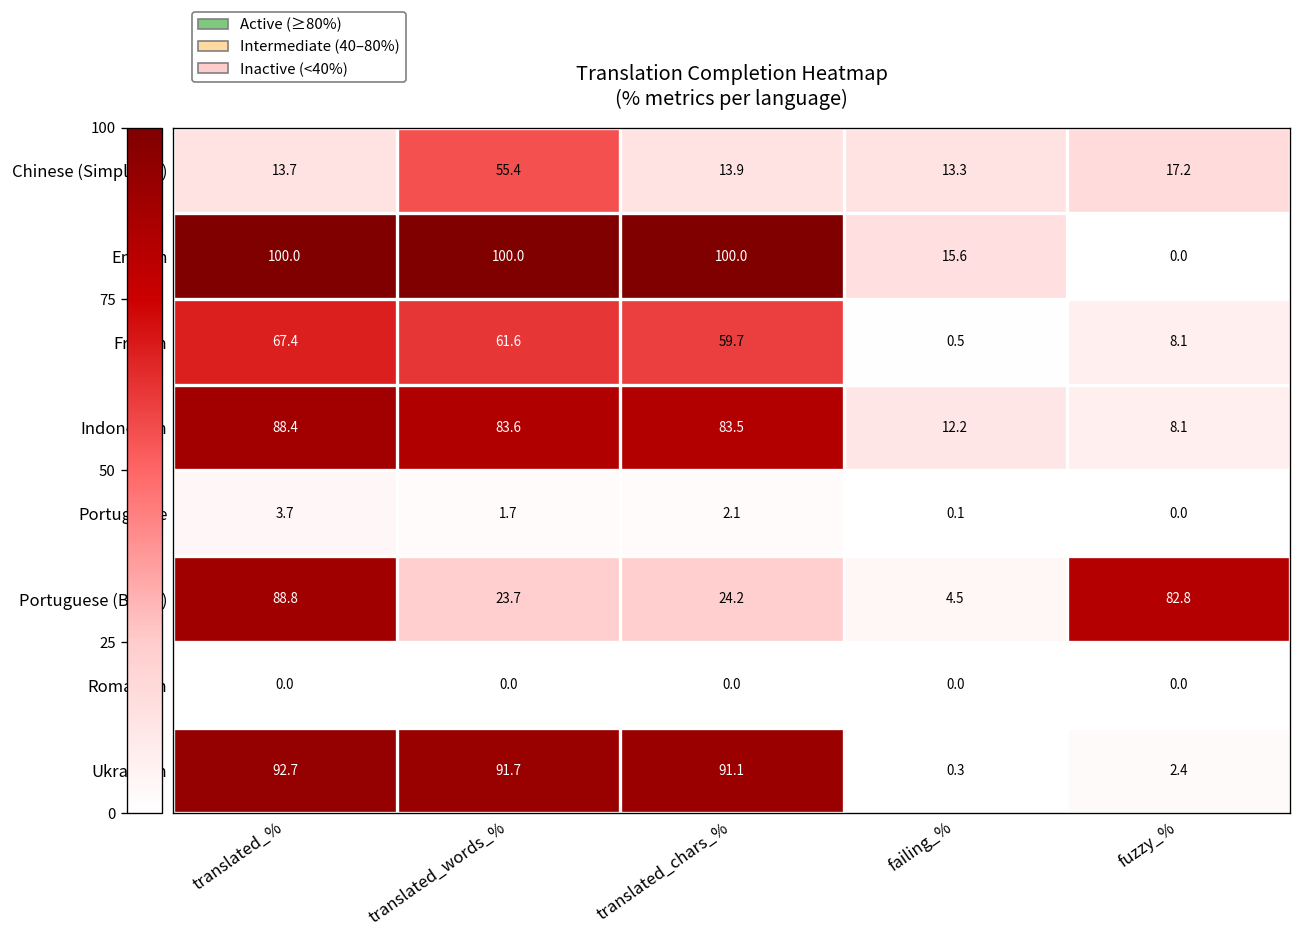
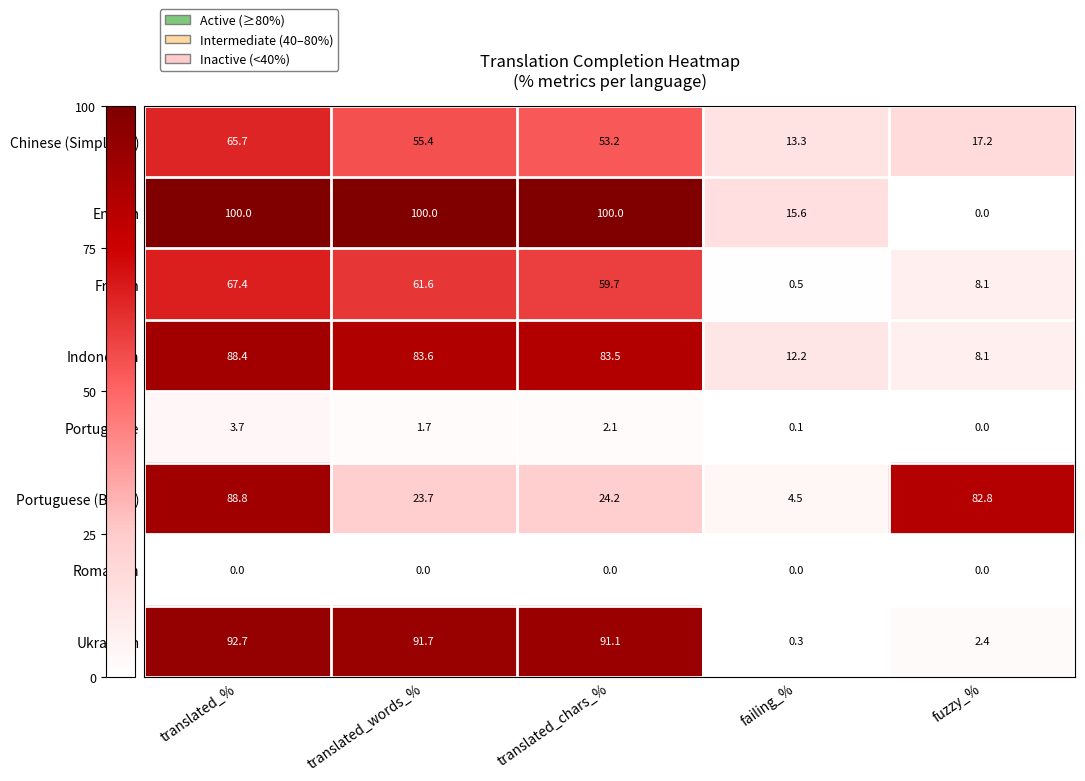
Chinese (Simplified), translated_%: 13.7 -> 65.7
Chinese (Simplified), translated_chars_%: 13.9 -> 53.2
